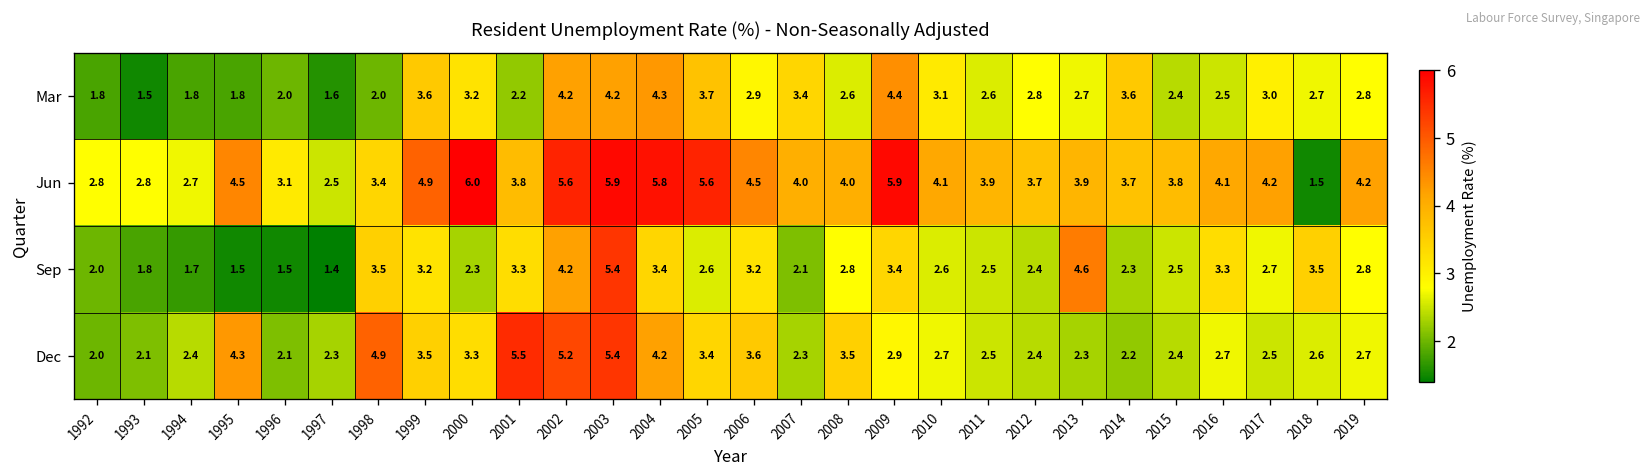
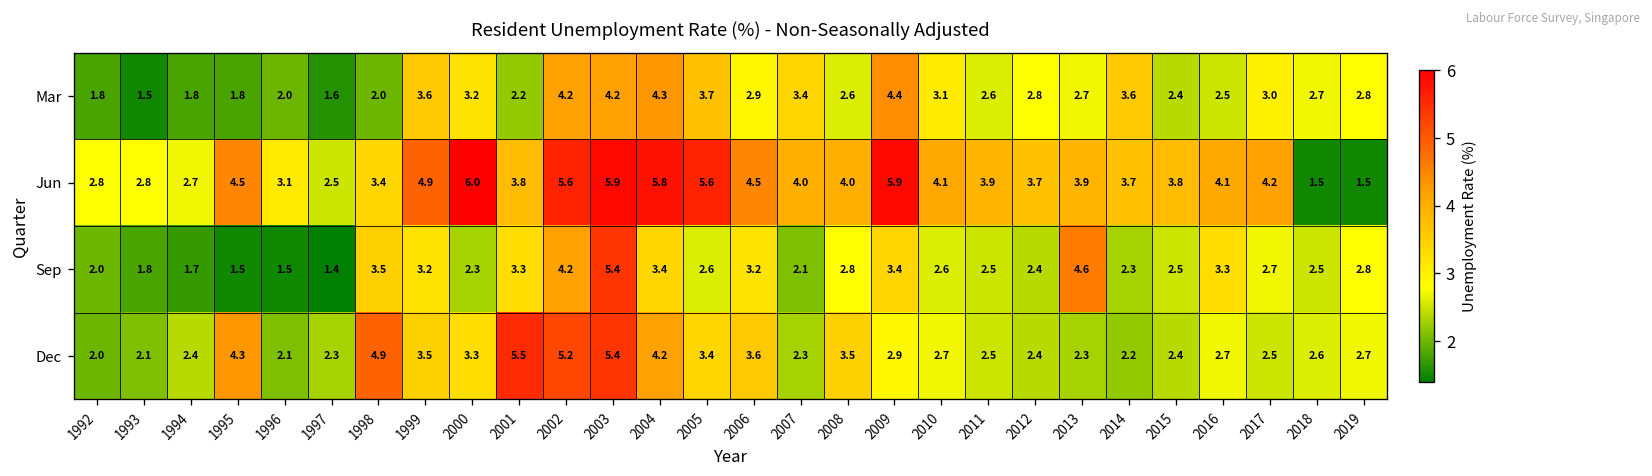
Jun, 2019: 4.2 -> 1.5
Sep, 2018: 3.5 -> 2.5
